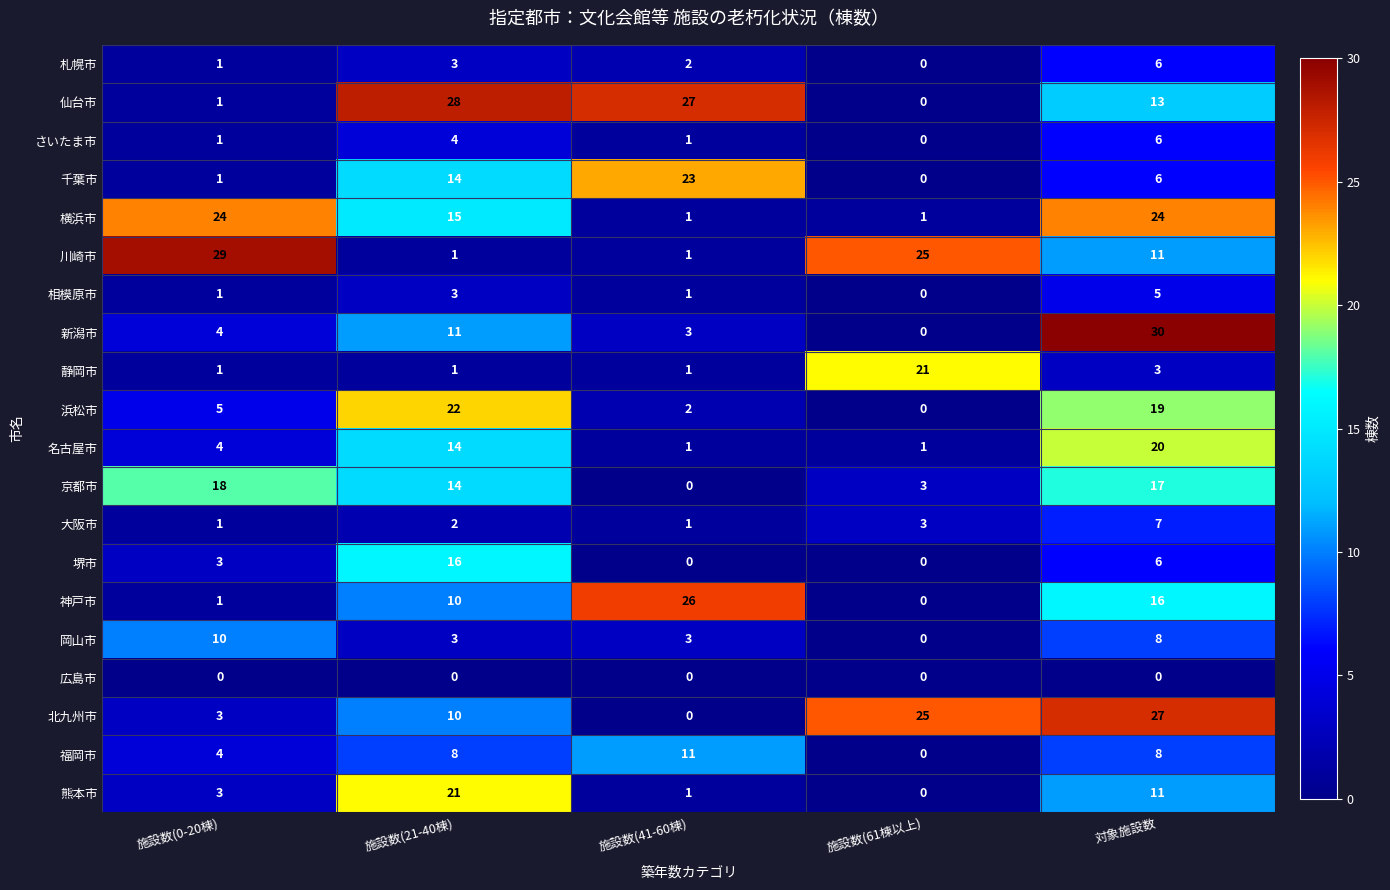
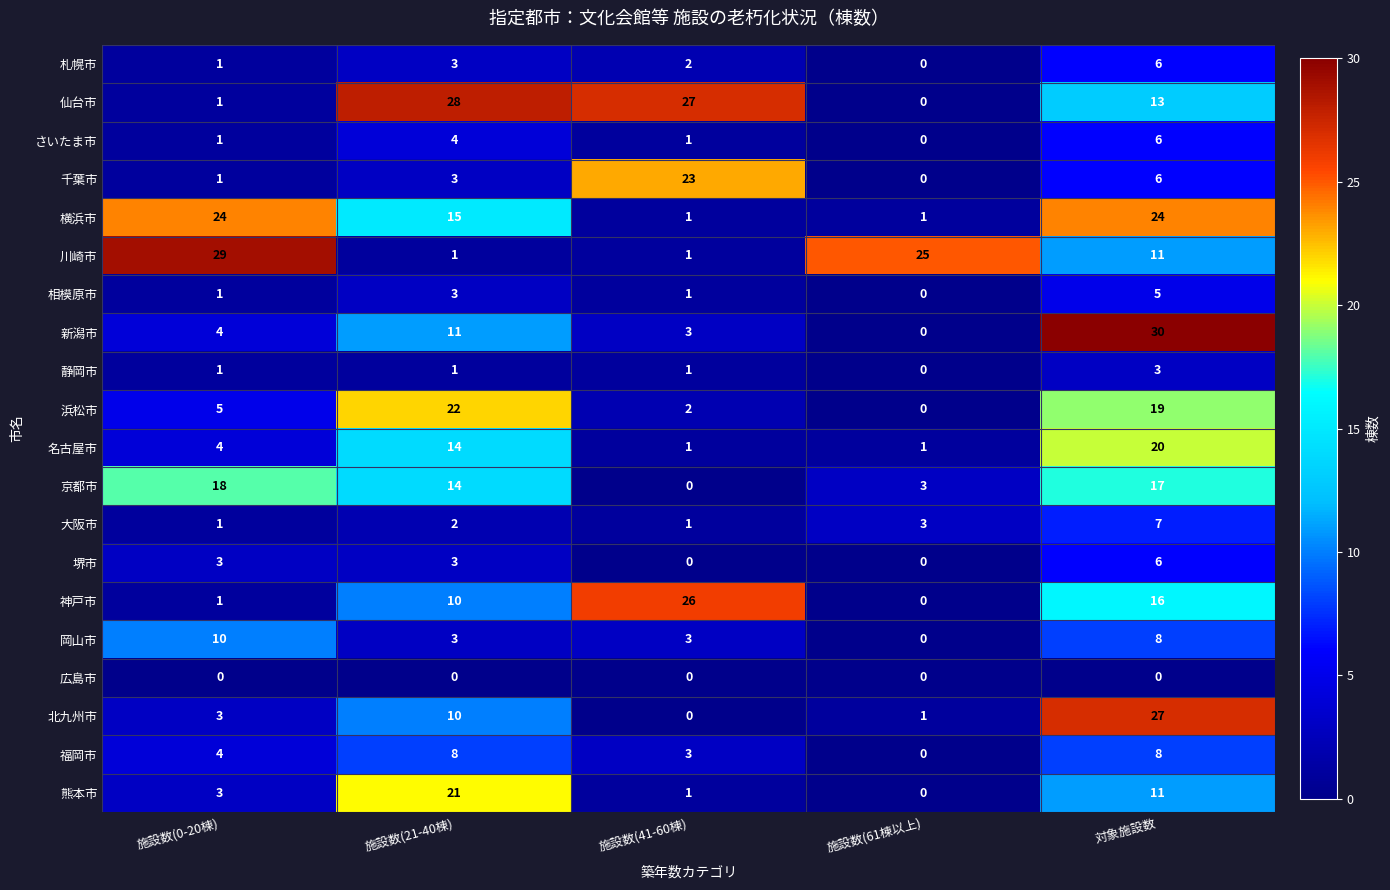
千葉市, 施設数(21-40棟): 14 -> 3
静岡市, 施設数(61棟以上): 21 -> 0
堺市, 施設数(21-40棟): 16 -> 3
北九州市, 施設数(61棟以上): 25 -> 1
福岡市, 施設数(41-60棟): 11 -> 3
